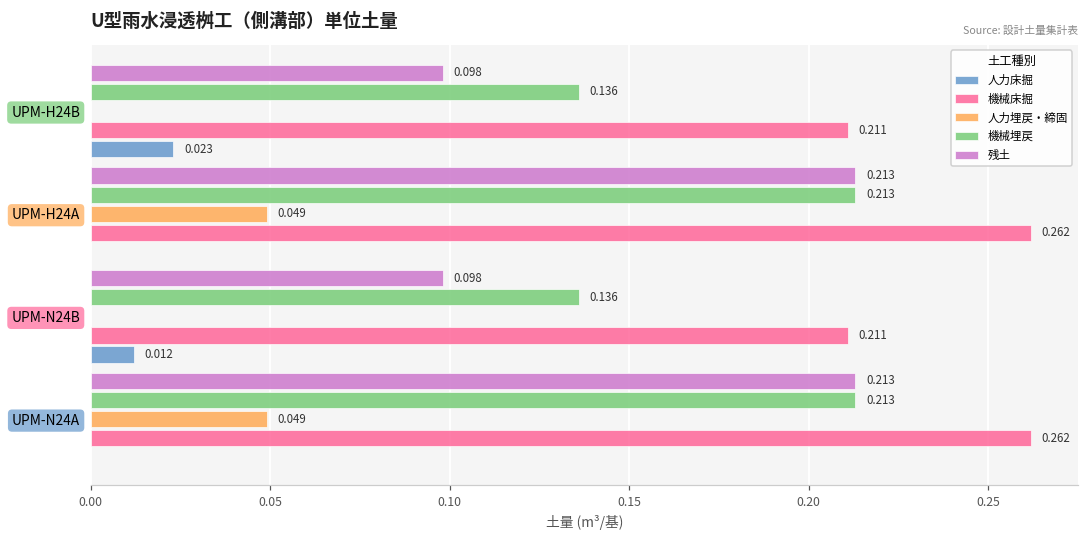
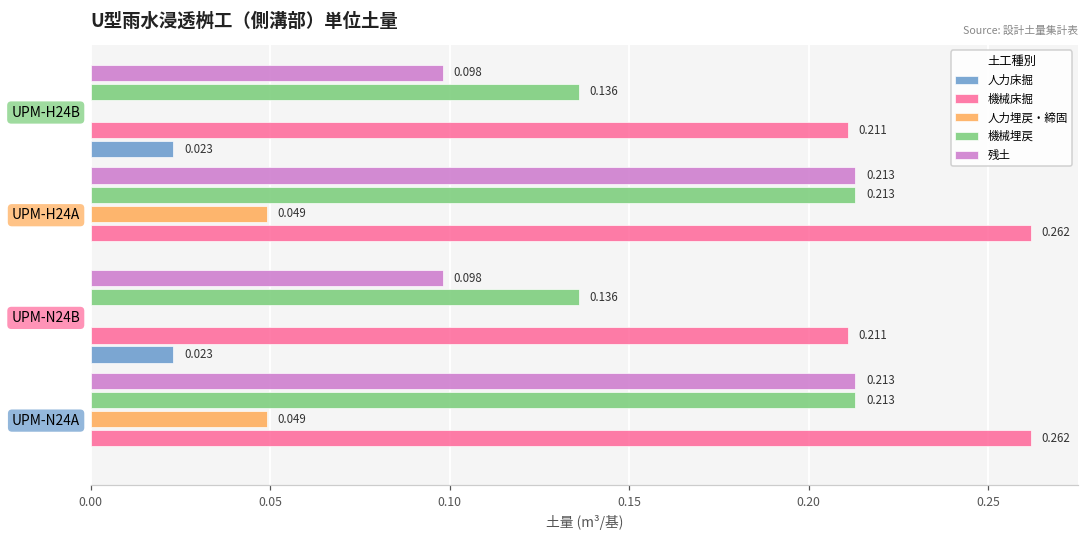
人力床掘, UPM-N24B: 0.012 -> 0.023
